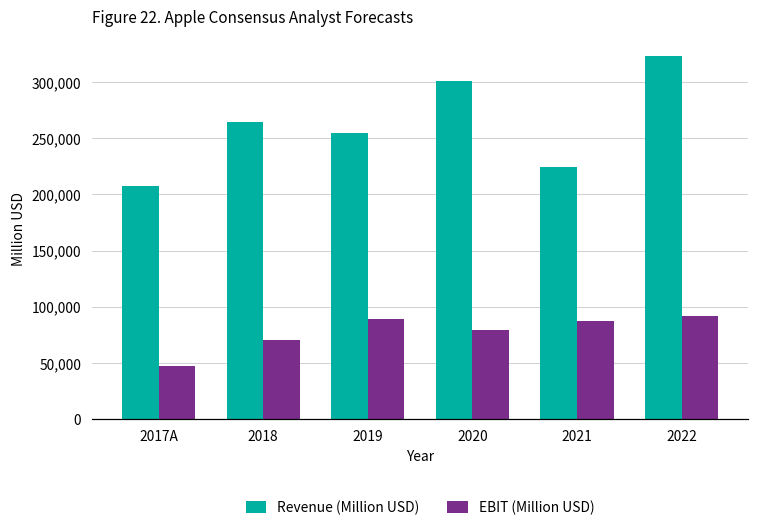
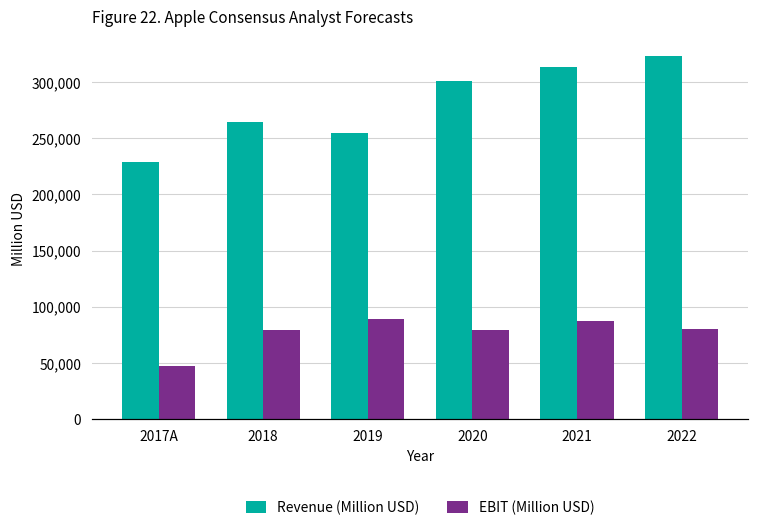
Revenue (Million USD), 2017A: 207,000 -> 229,000
EBIT (Million USD), 2018: 70,000 -> 80,000
Revenue (Million USD), 2021: 224,000 -> 313,000
EBIT (Million USD), 2022: 92,000 -> 80,000
